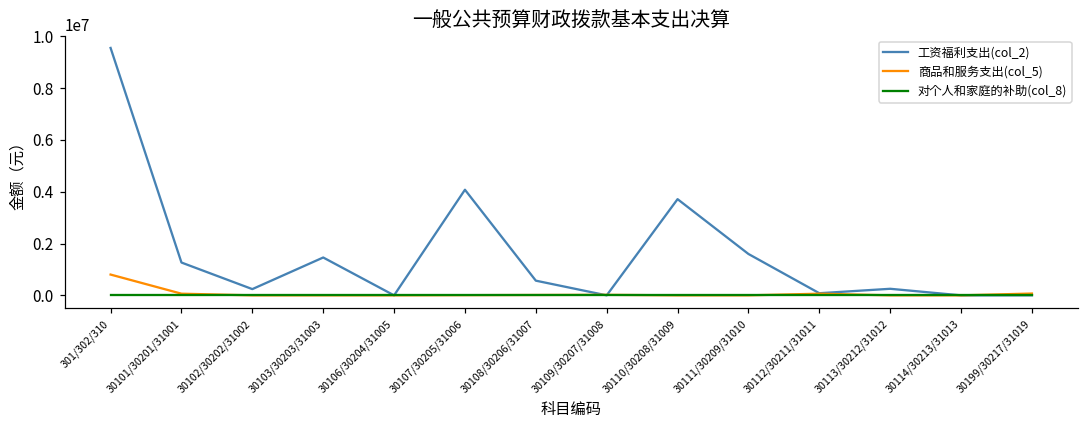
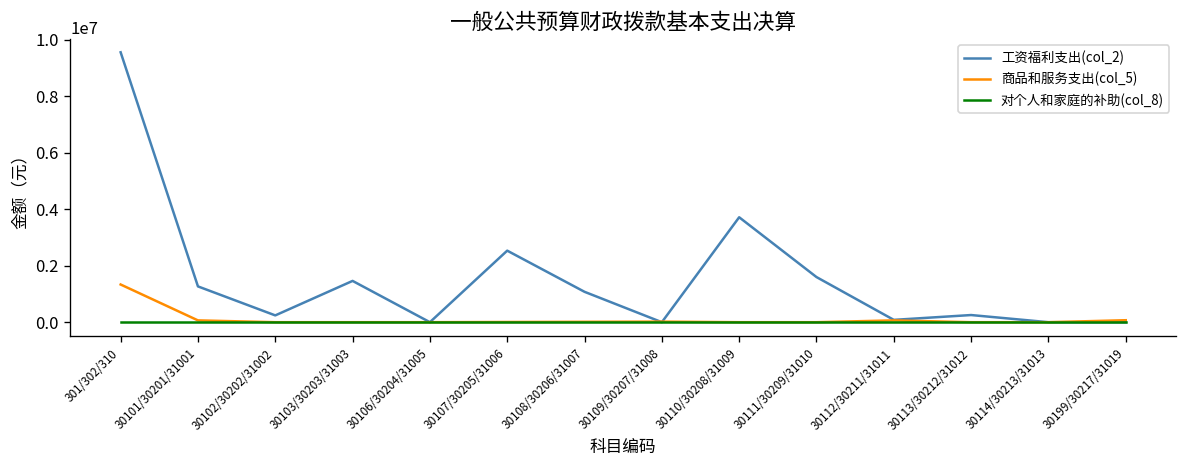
商品和服务支出(col_5), 301/302/310: 800000 -> 1300000
工资福利支出(col_2), 30107/30205/31006: 4100000 -> 2500000
工资福利支出(col_2), 30108/30206/31007: 600000 -> 1100000
